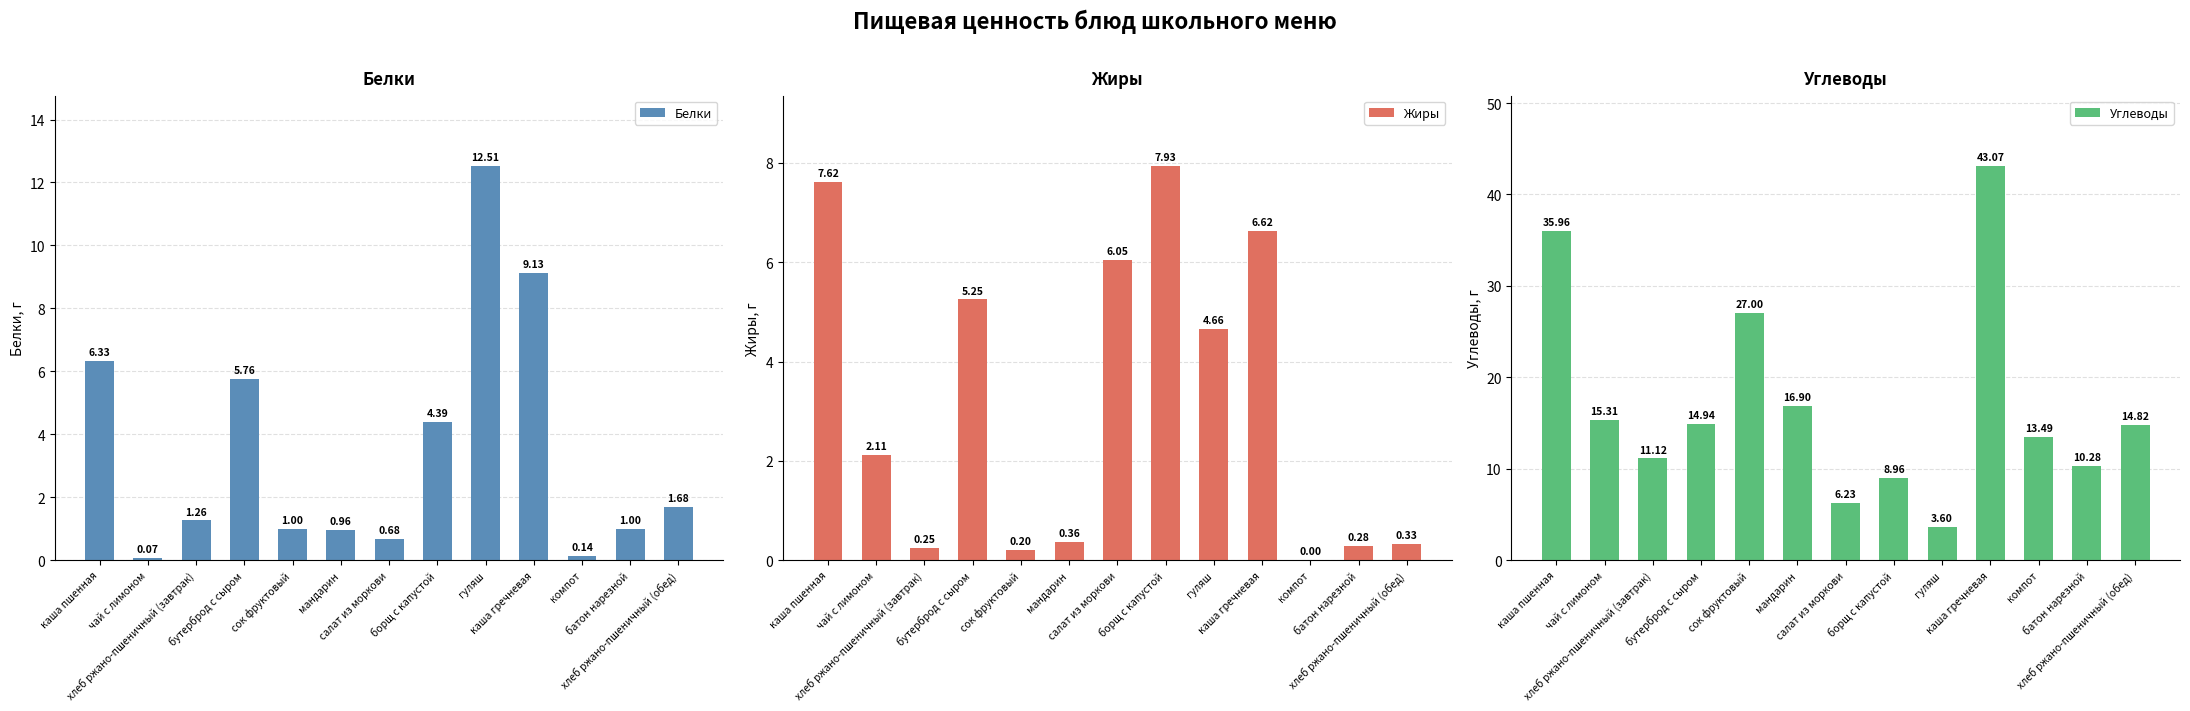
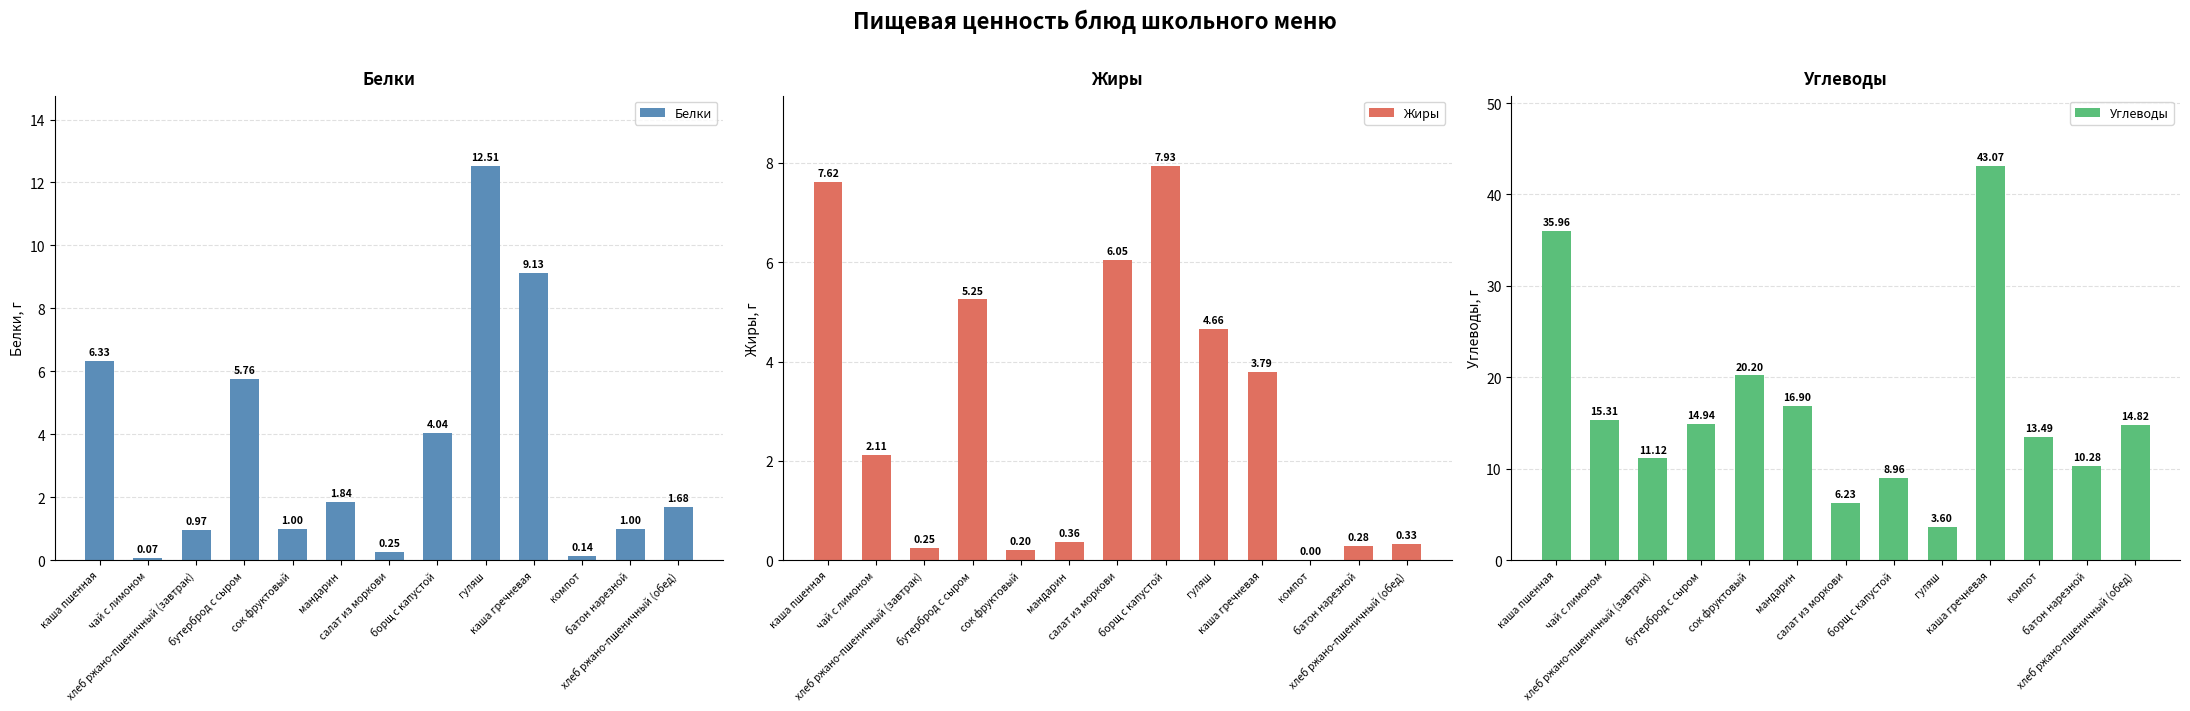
Белки, хлеб ржано-пшеничный (завтрак): 1.26 -> 0.97
Белки, мандарин: 0.96 -> 1.84
Белки, салат из моркови: 0.68 -> 0.25
Белки, борщ с капустой: 4.39 -> 4.04
Жиры, каша гречневая: 6.62 -> 3.79
Углеводы, сок фруктовый: 27.00 -> 20.20
